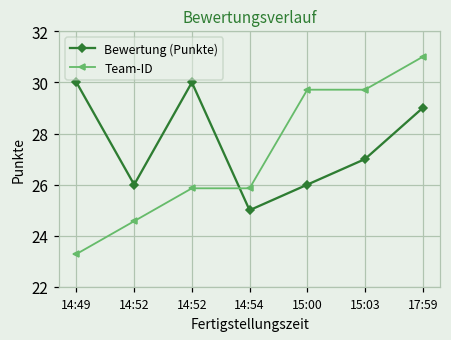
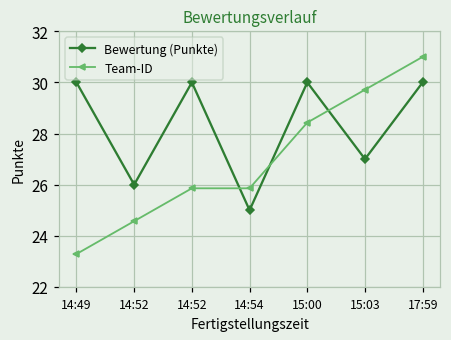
Bewertung (Punkte), 15:00: 26 -> 30
Team-ID, 15:00: 29.7 -> 28.4
Bewertung (Punkte), 17:59: 29 -> 30
